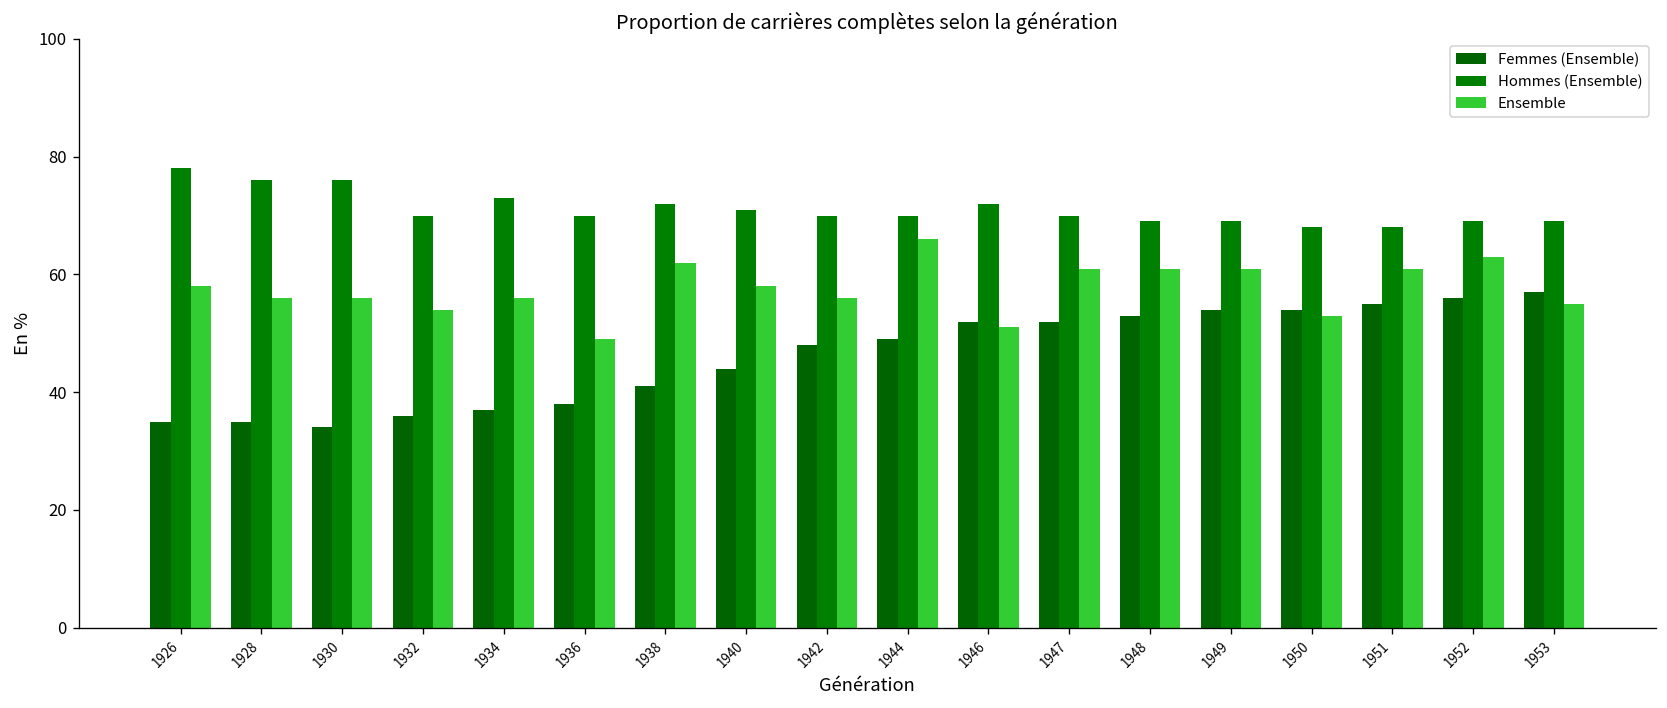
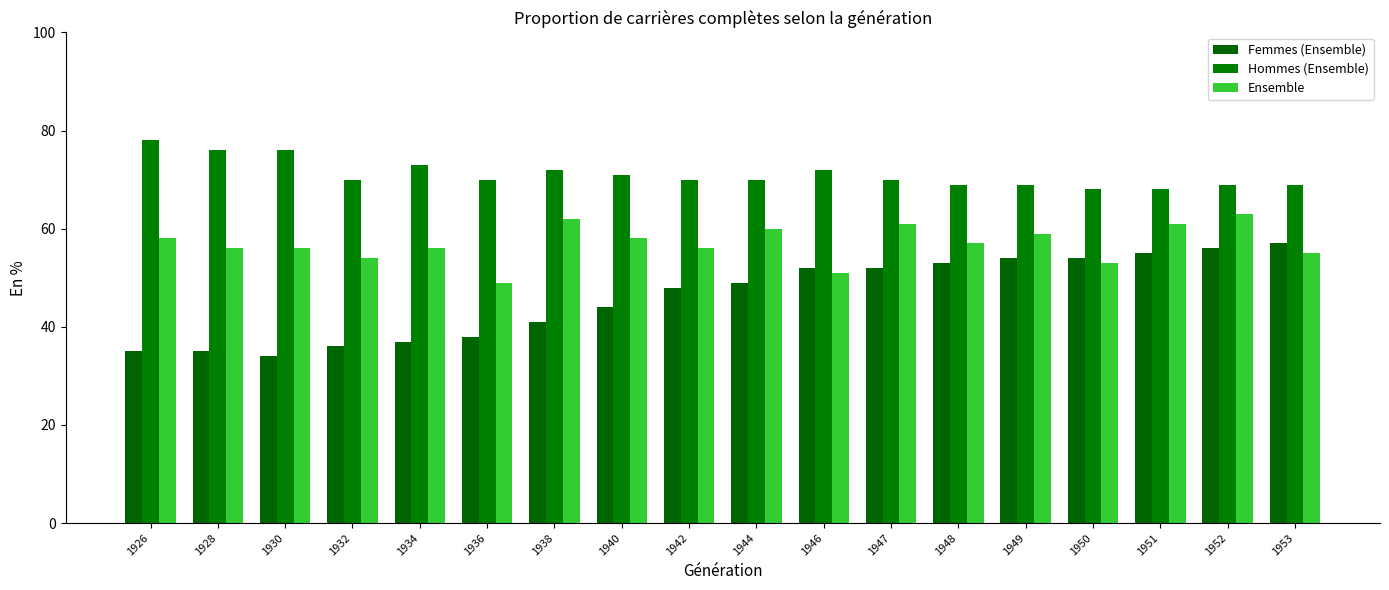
Ensemble, 1944: 66 -> 60
Ensemble, 1948: 61 -> 57
Ensemble, 1949: 61 -> 59
